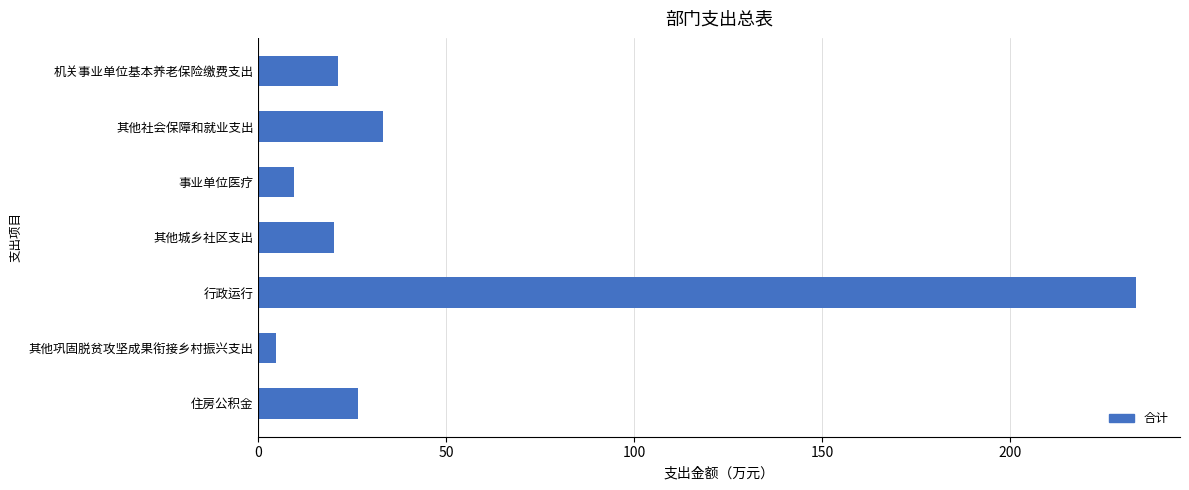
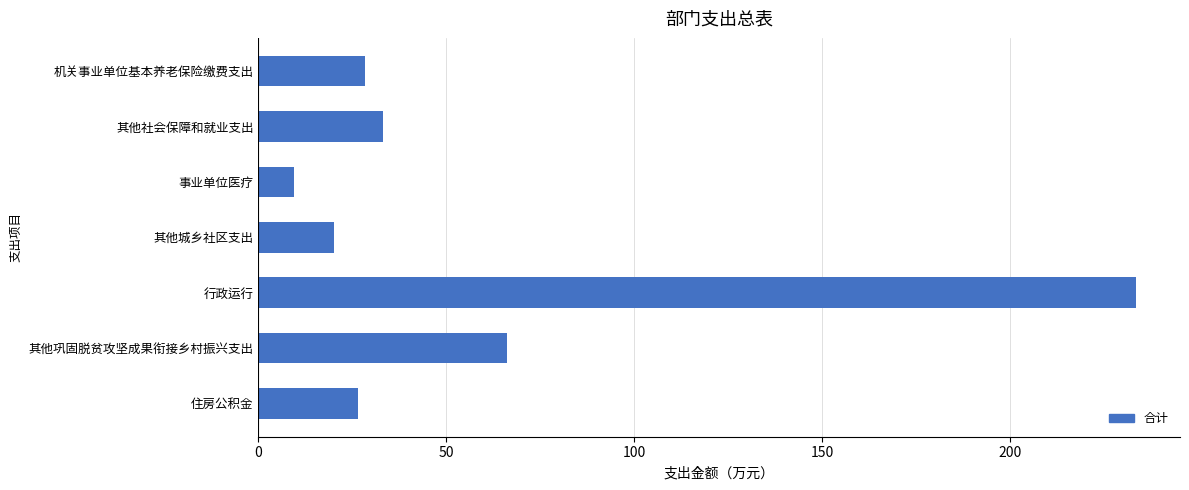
机关事业单位基本养老保险缴费支出: 21 -> 28
其他巩固脱贫攻坚成果衔接乡村振兴支出: 5 -> 66
